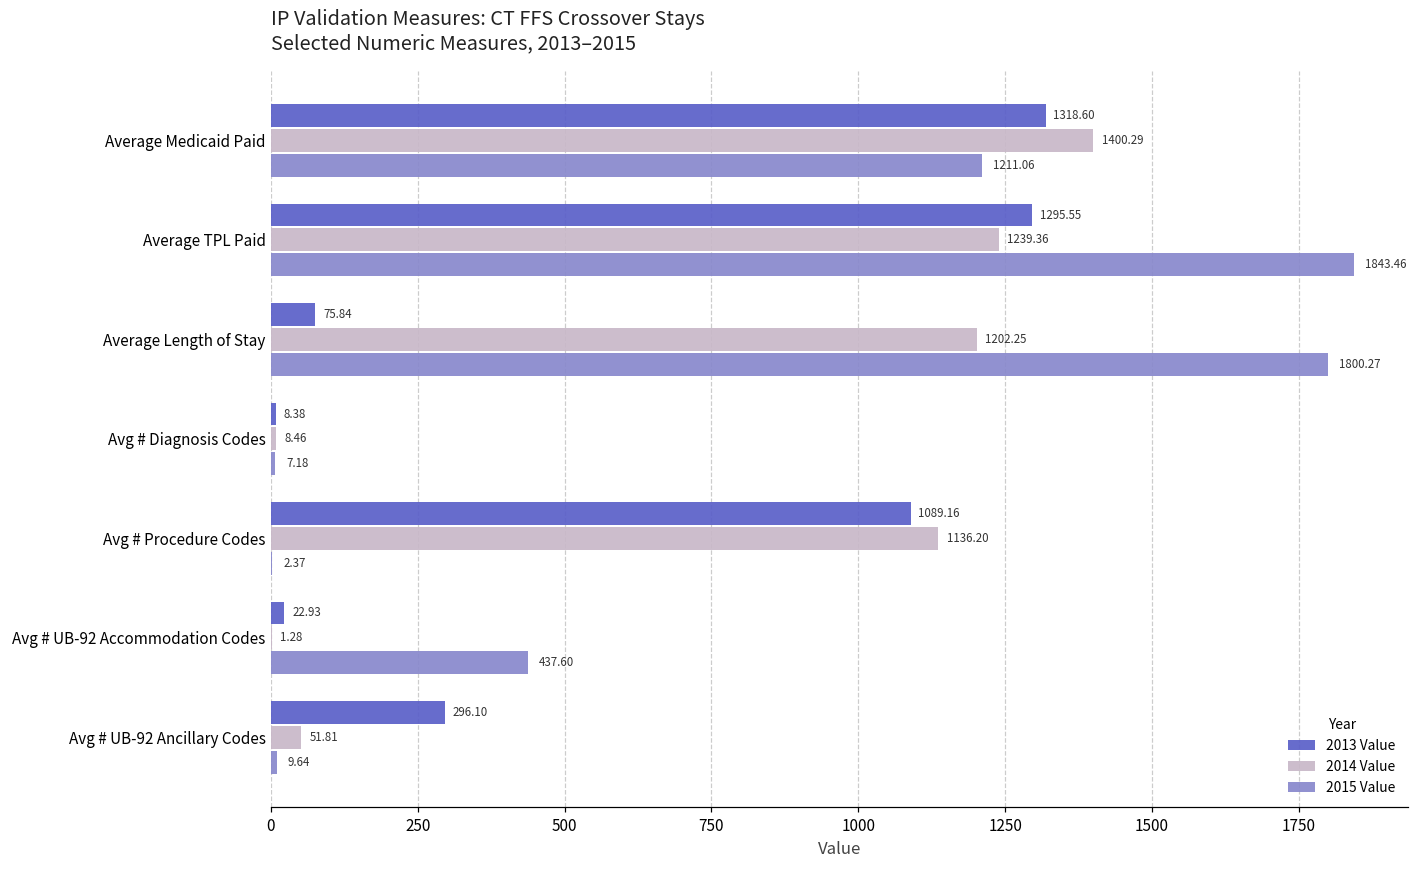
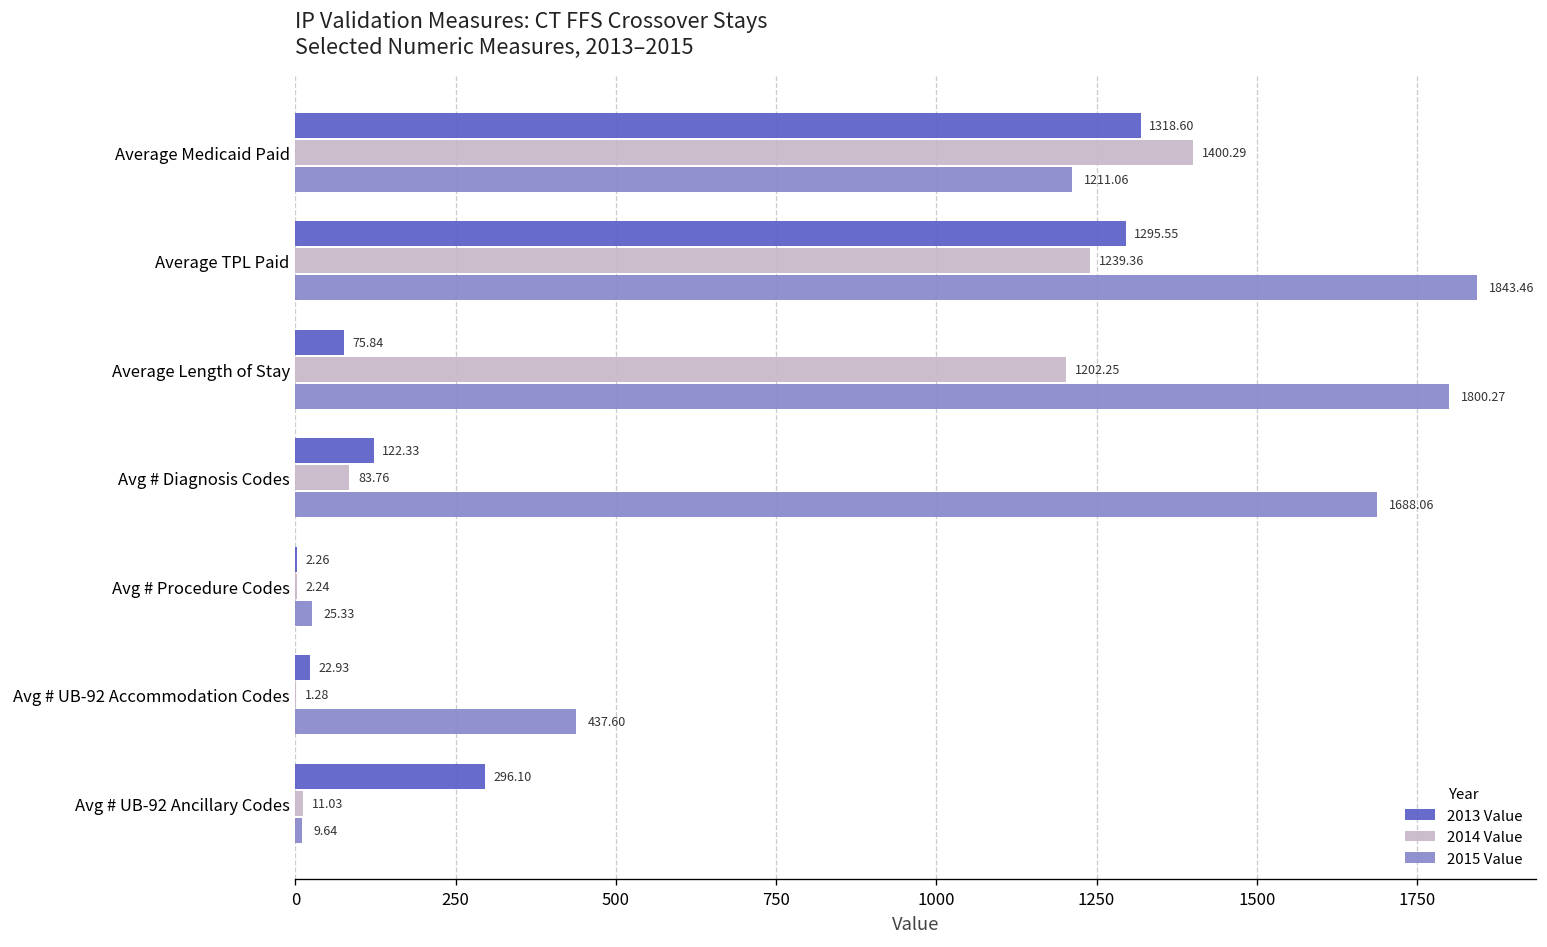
2013 Value, Avg # Diagnosis Codes: 8.38 -> 122.33
2014 Value, Avg # Diagnosis Codes: 8.46 -> 83.76
2015 Value, Avg # Diagnosis Codes: 7.18 -> 1688.06
2013 Value, Avg # Procedure Codes: 1089.16 -> 2.26
2014 Value, Avg # Procedure Codes: 1136.20 -> 2.24
2015 Value, Avg # Procedure Codes: 2.37 -> 25.33
2014 Value, Avg # UB-92 Ancillary Codes: 51.81 -> 11.03
